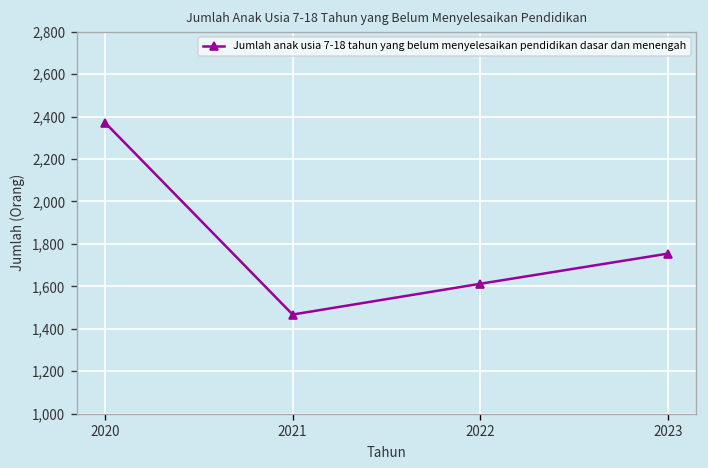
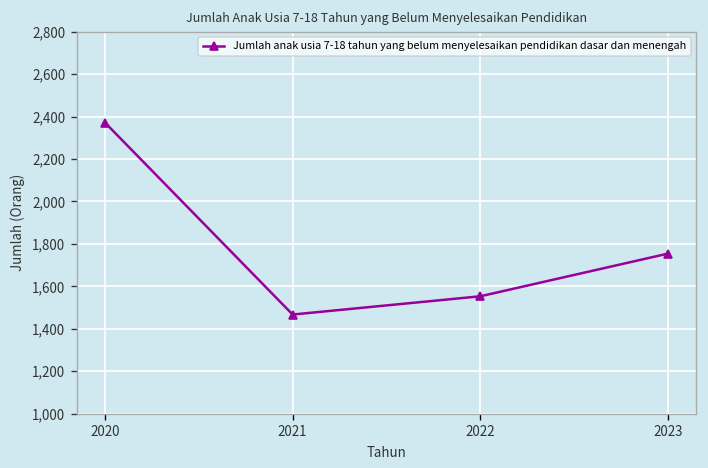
2022: 1,610 -> 1,550
